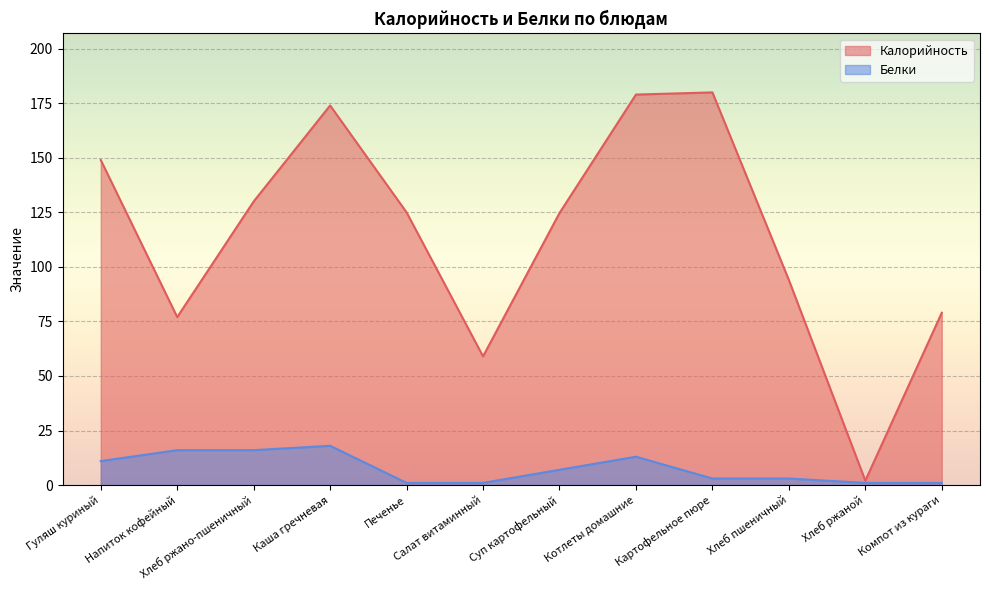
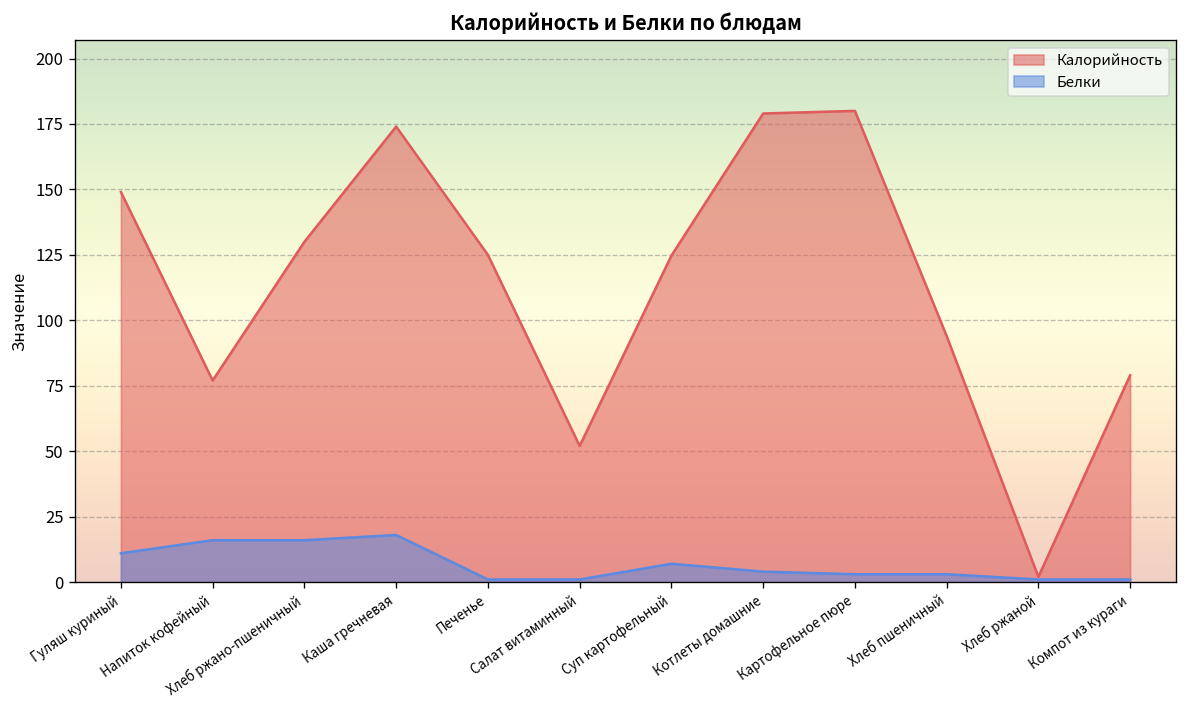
Калорийность, Салат витаминный: 59 -> 52
Белки, Котлеты домашние: 13 -> 4
